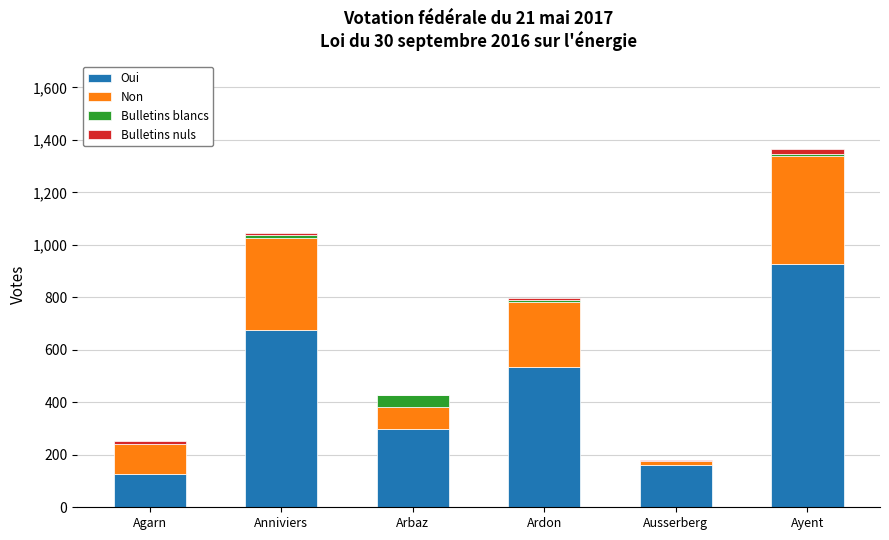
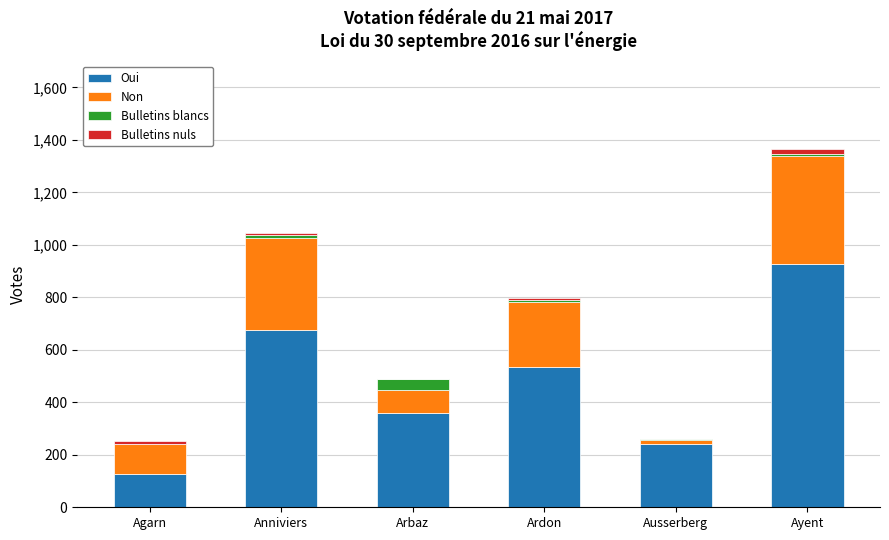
Oui, Arbaz: 300 -> 360
Oui, Ausserberg: 160 -> 240
